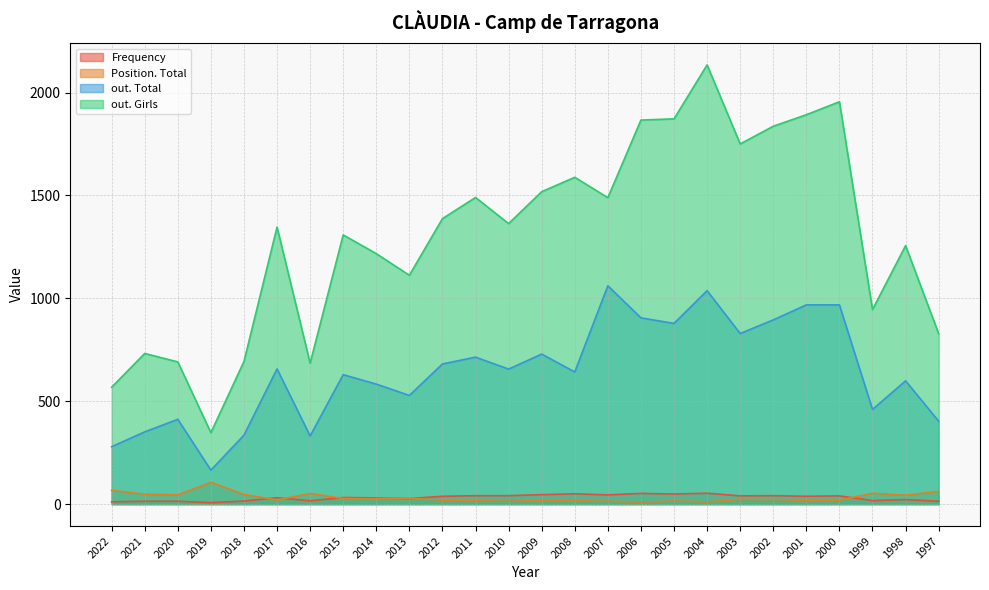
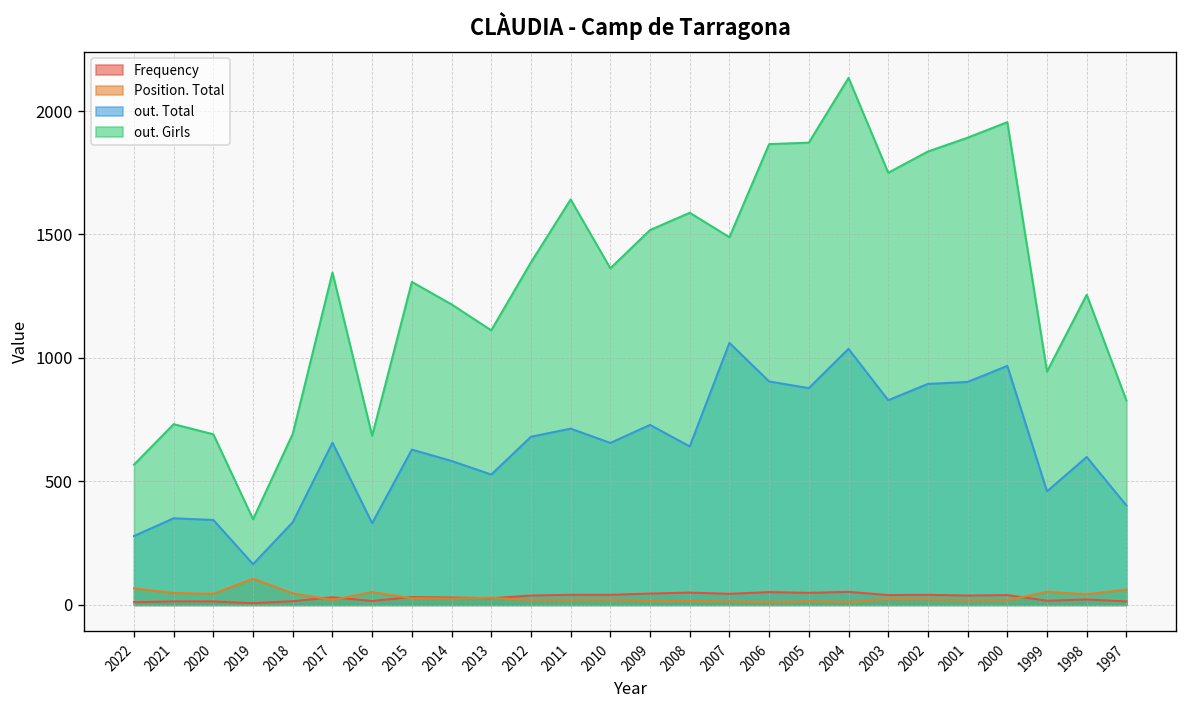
out. Total, 2020: 410 -> 340
out. Girls, 2011: 1490 -> 1640
out. Total, 2001: 970 -> 900
